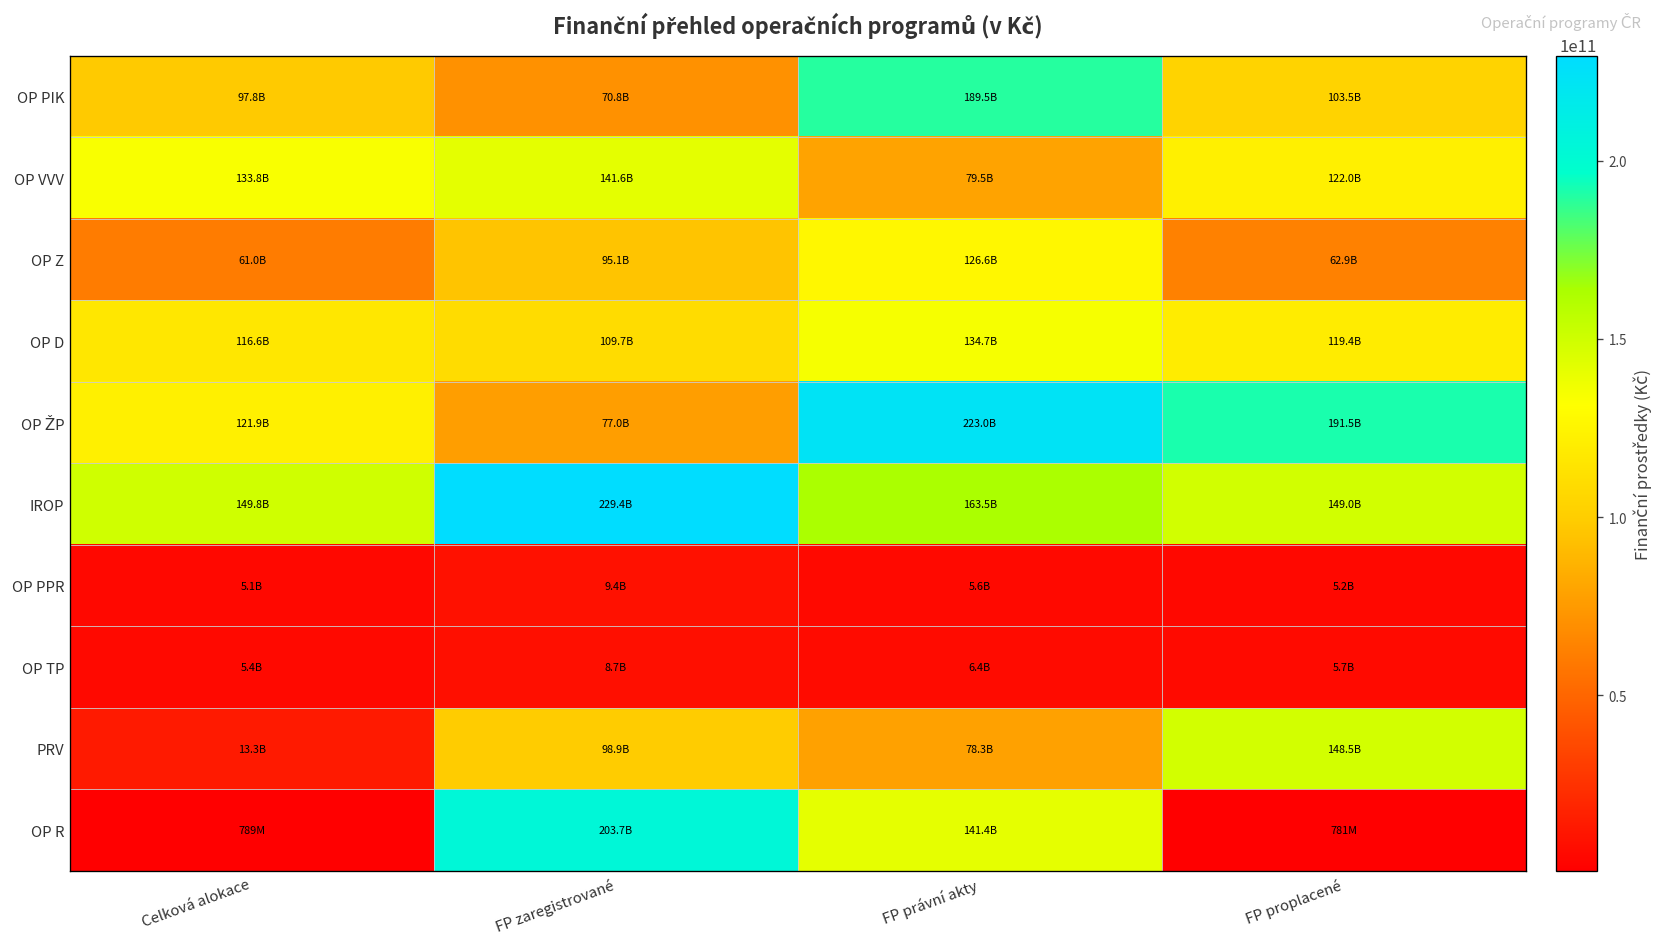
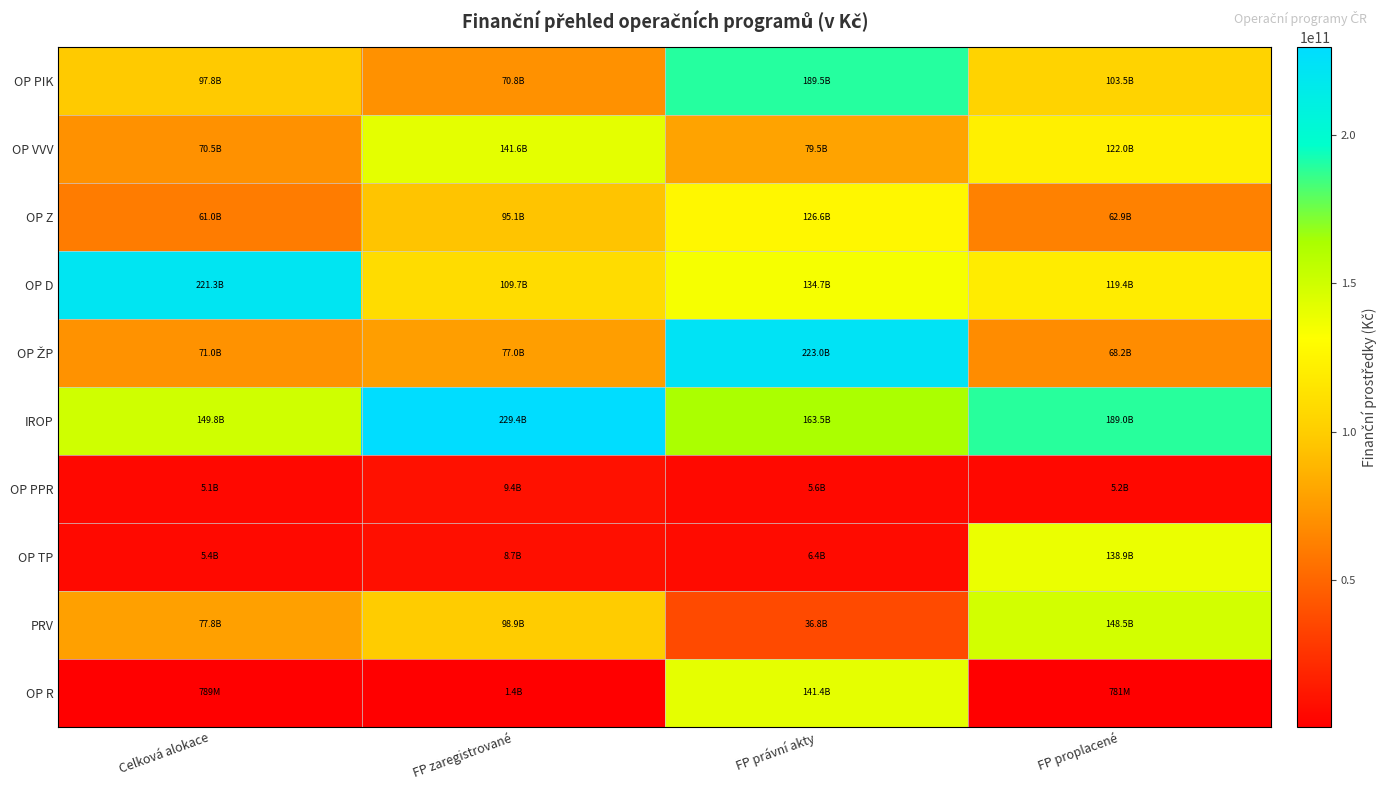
OP VVV, Celková alokace: 133.8B -> 70.5B
OP D, Celková alokace: 116.6B -> 221.3B
OP ŽP, Celková alokace: 121.9B -> 71.0B
OP ŽP, FP proplacené: 191.5B -> 68.2B
IROP, FP proplacené: 149.0B -> 189.0B
OP TP, FP proplacené: 5.7B -> 138.9B
PRV, Celková alokace: 13.3B -> 77.8B
PRV, FP právní akty: 78.3B -> 36.8B
OP R, FP zaregistrované: 203.7B -> 1.4B
